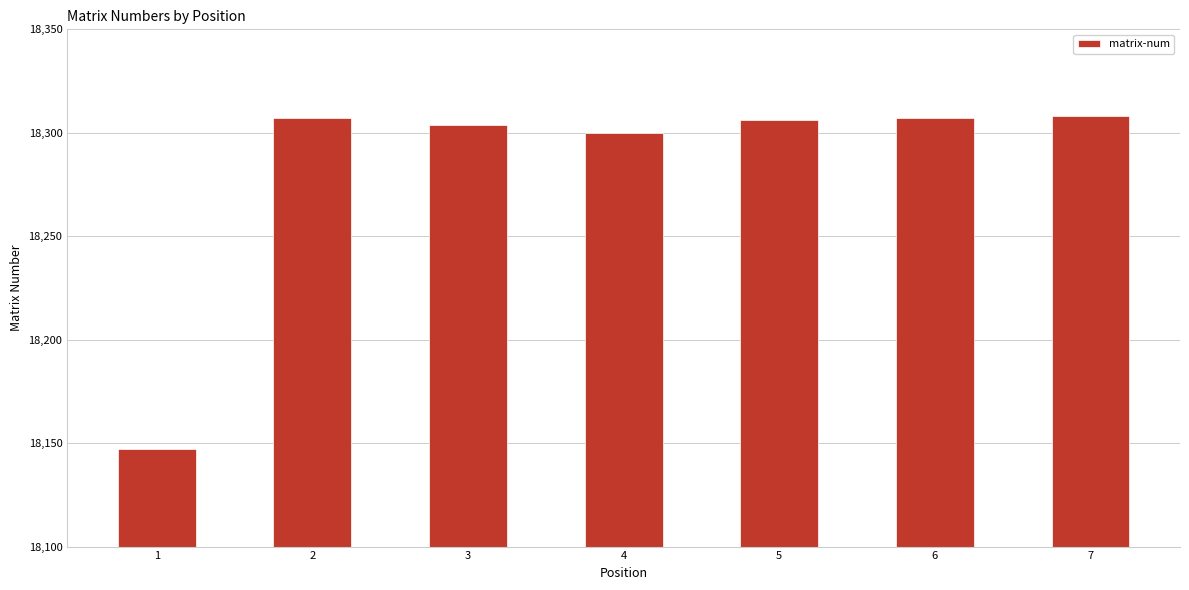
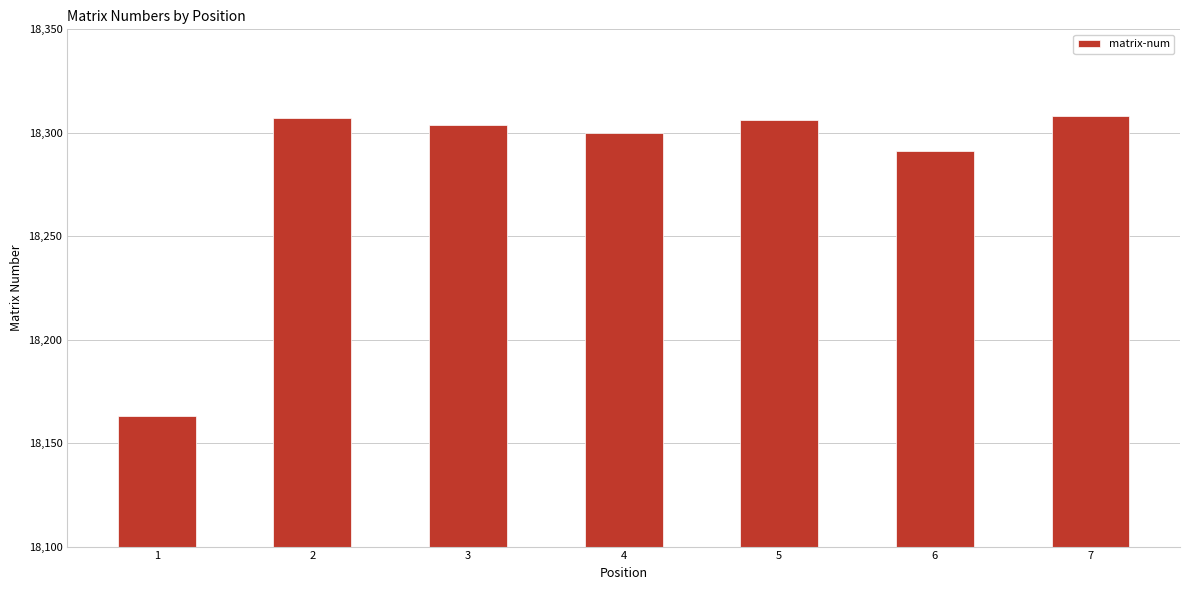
1: 18,147 -> 18,163
6: 18,307 -> 18,291
